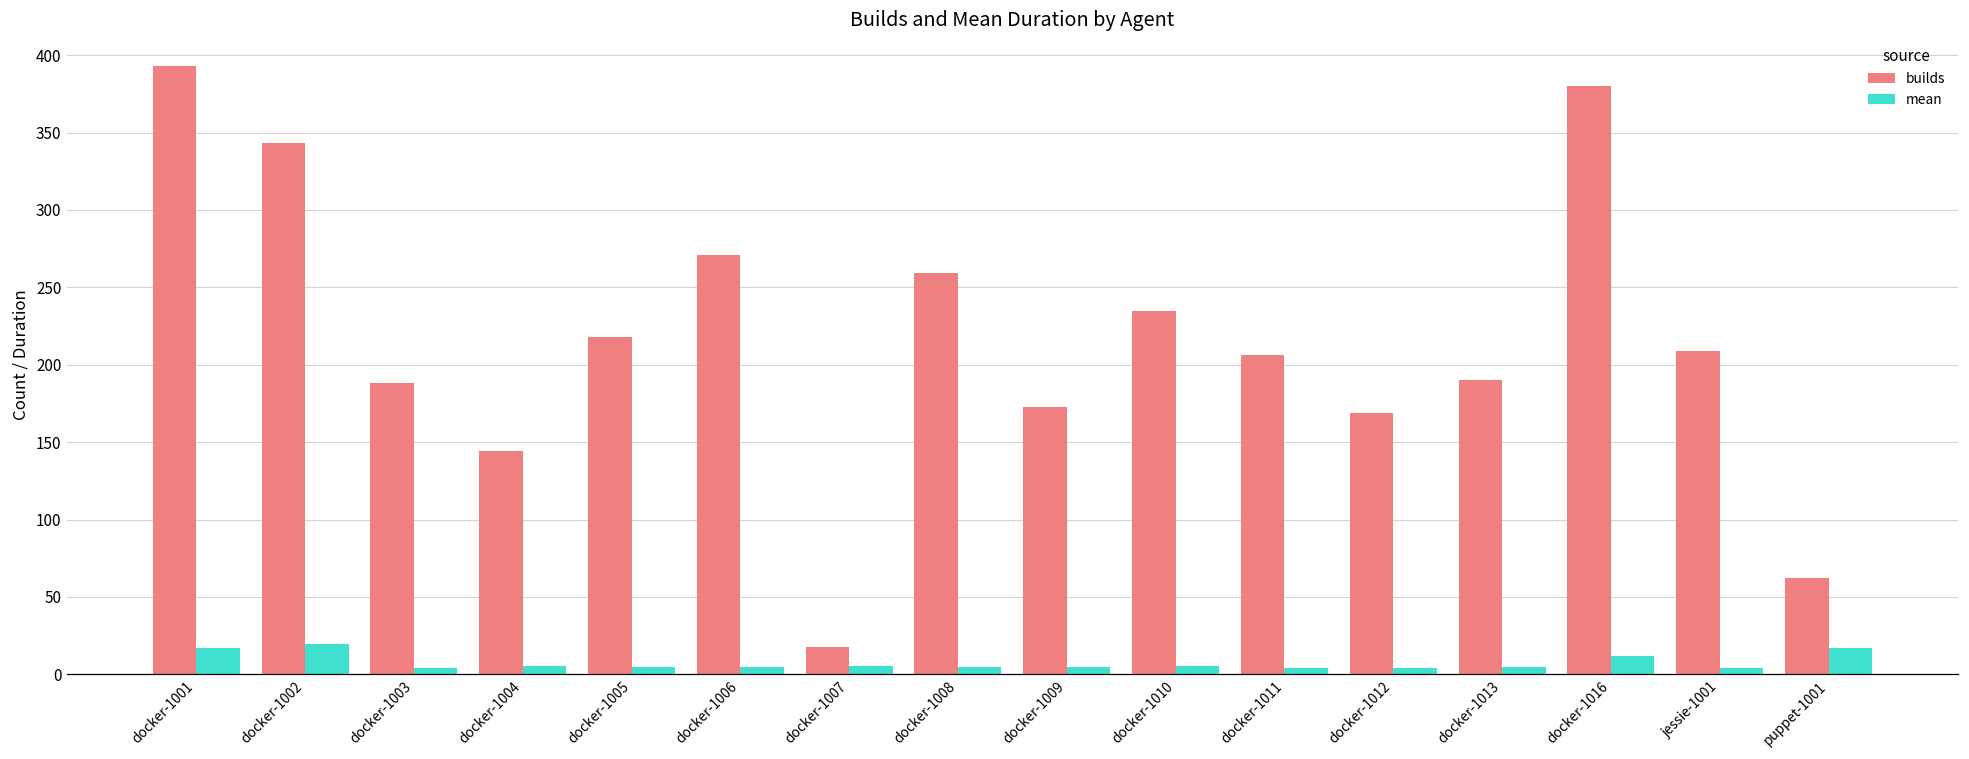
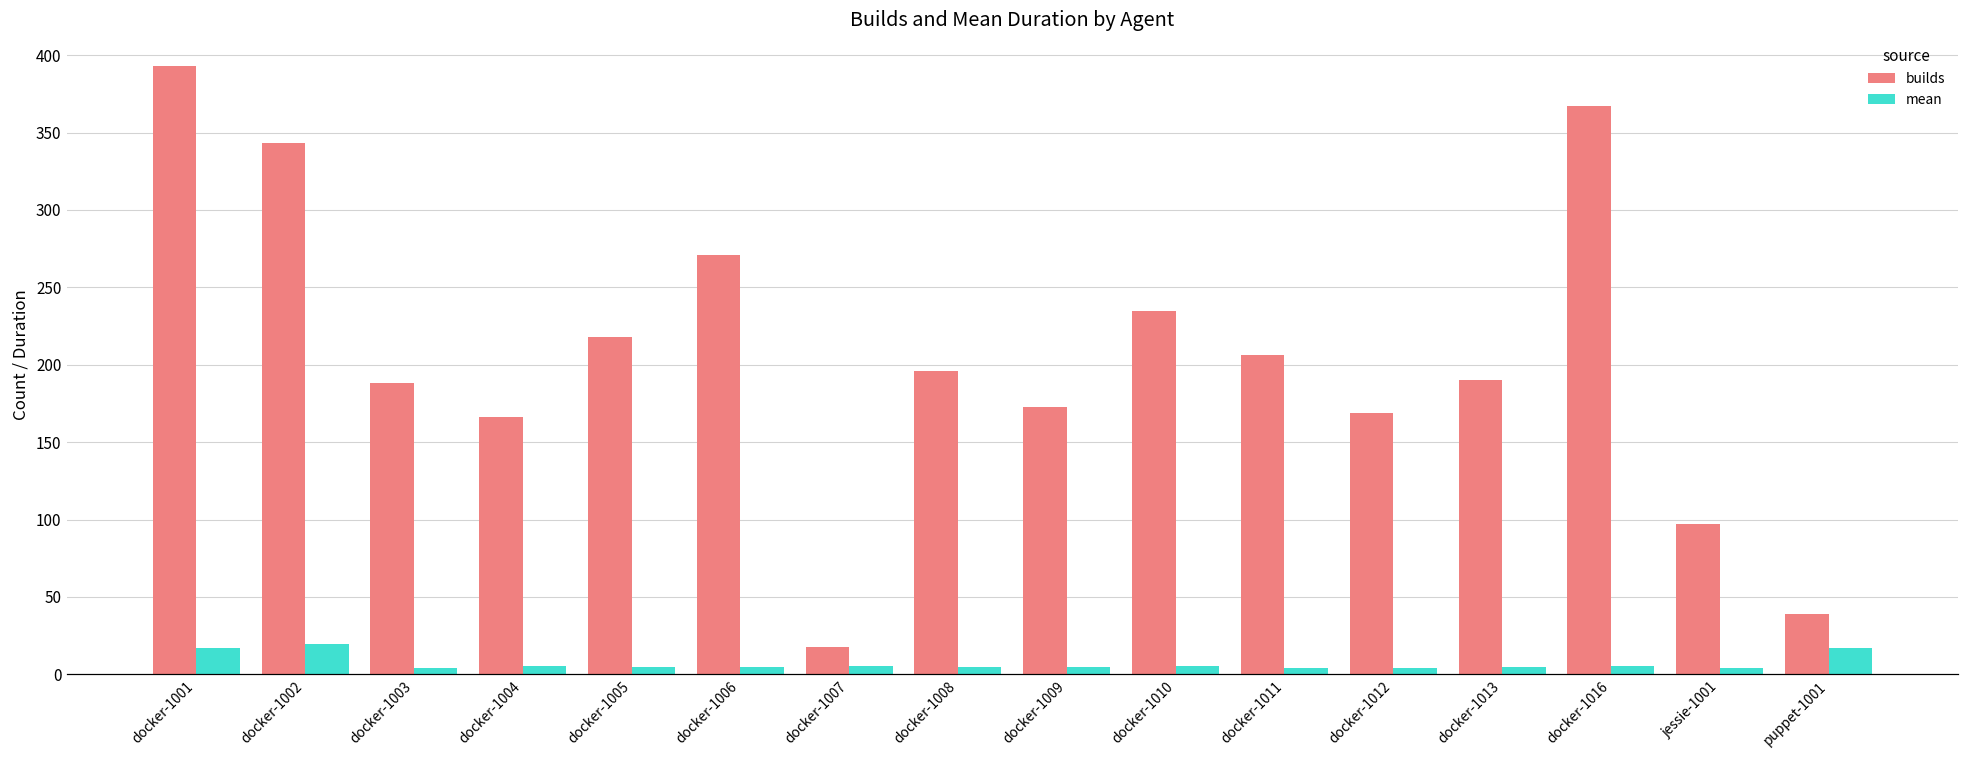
builds, docker-1004: 144 -> 166
builds, docker-1008: 259 -> 196
builds, docker-1016: 380 -> 367
mean, docker-1016: 12 -> 6
builds, jessie-1001: 209 -> 97
builds, puppet-1001: 62 -> 39
